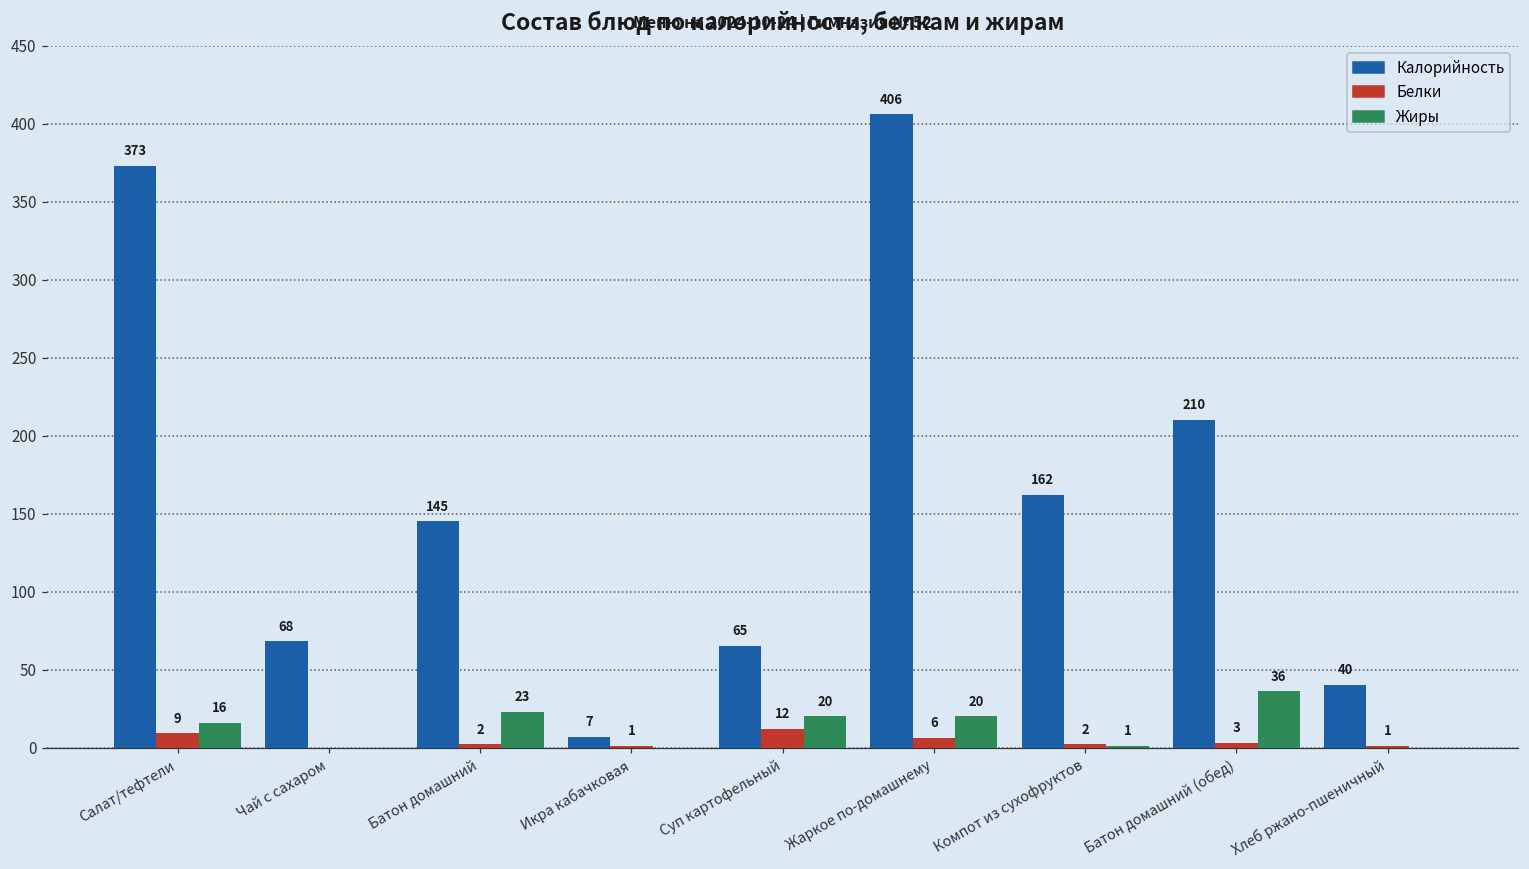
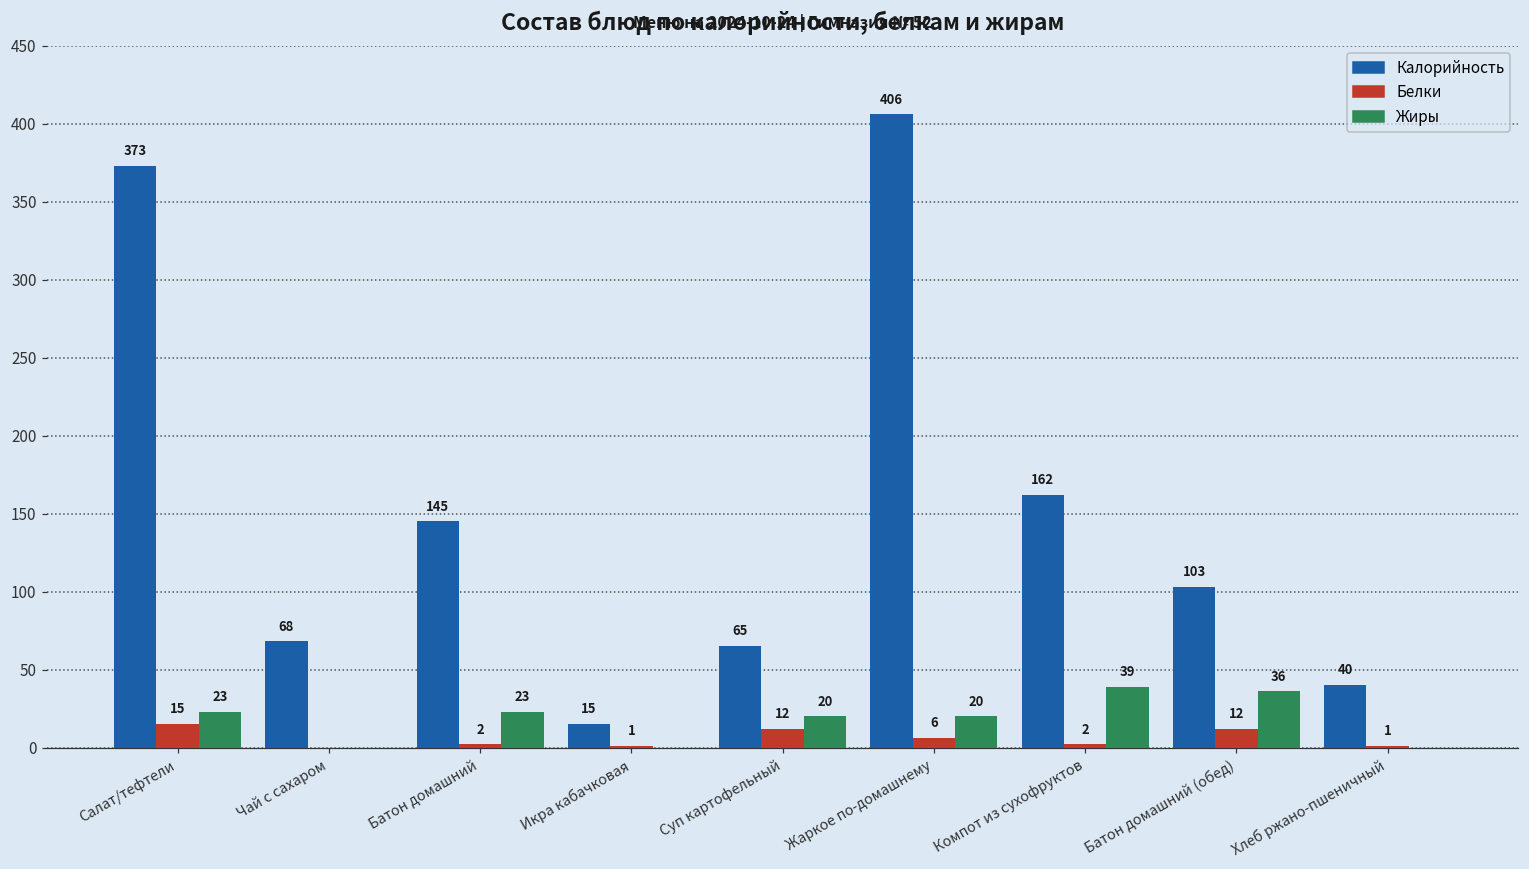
Белки, Салат/тефтели: 9 -> 15
Жиры, Салат/тефтели: 16 -> 23
Калорийность, Икра кабачковая: 7 -> 15
Жиры, Компот из сухофруктов: 1 -> 39
Калорийность, Батон домашний (обед): 210 -> 103
Белки, Батон домашний (обед): 3 -> 12
